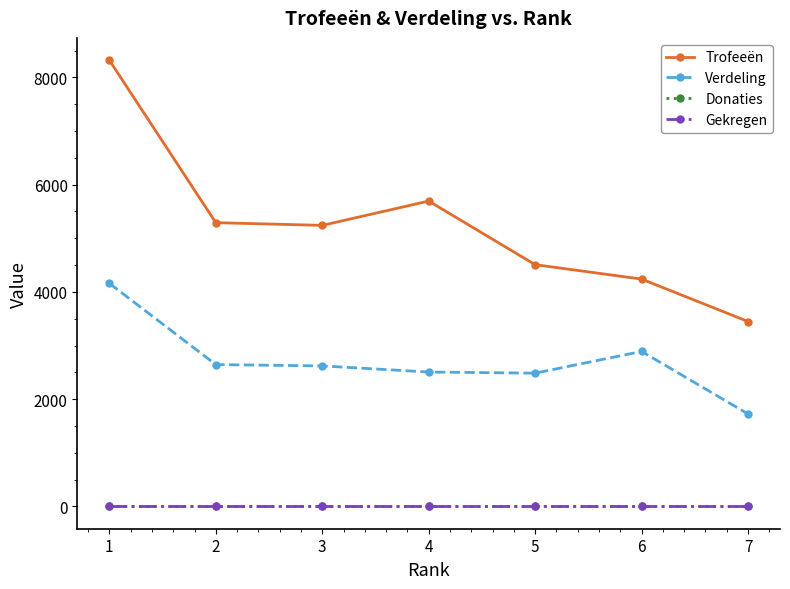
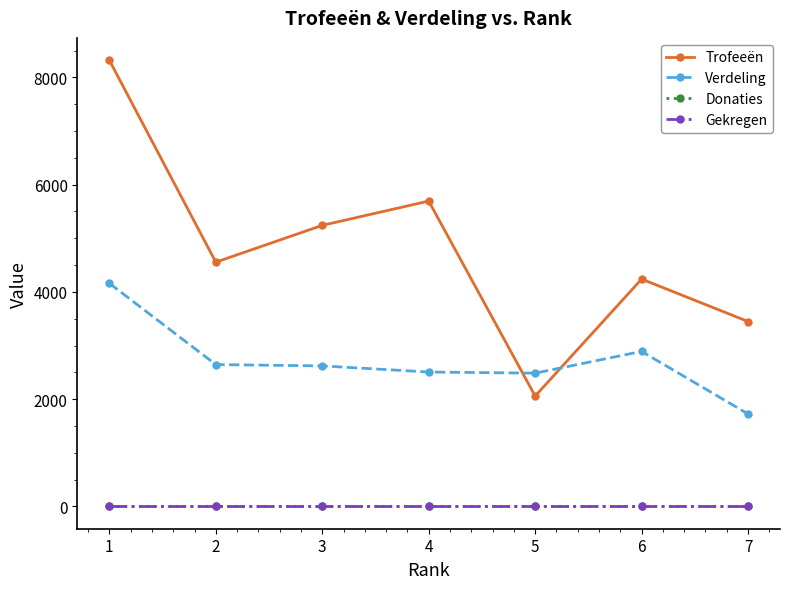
Trofeeën, 2: 5300 -> 4600
Trofeeën, 5: 4500 -> 2100
